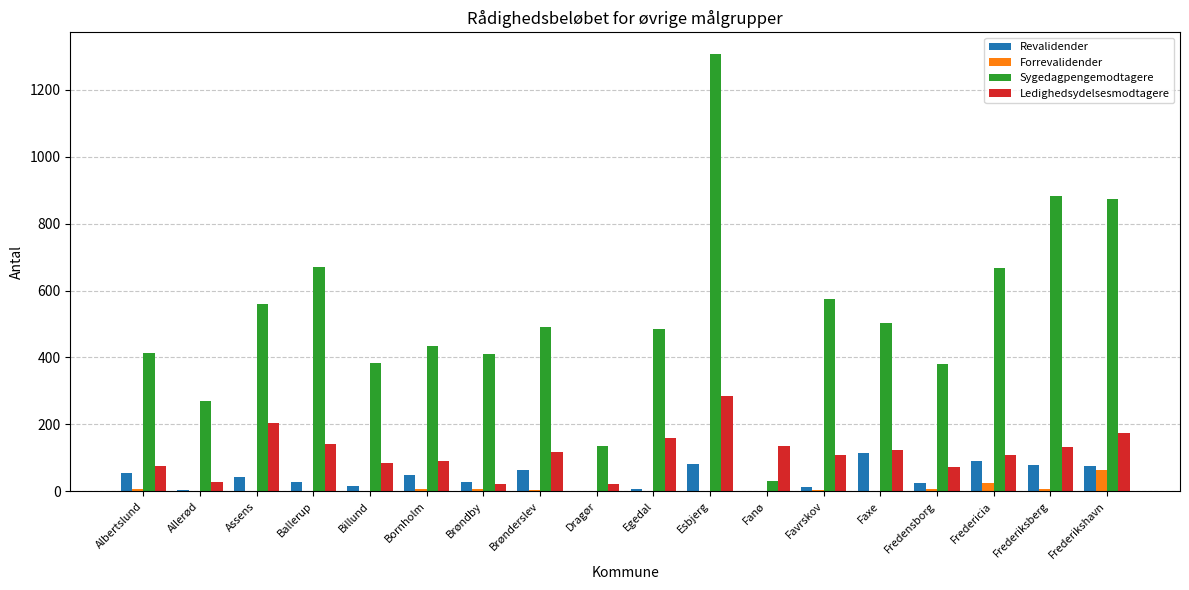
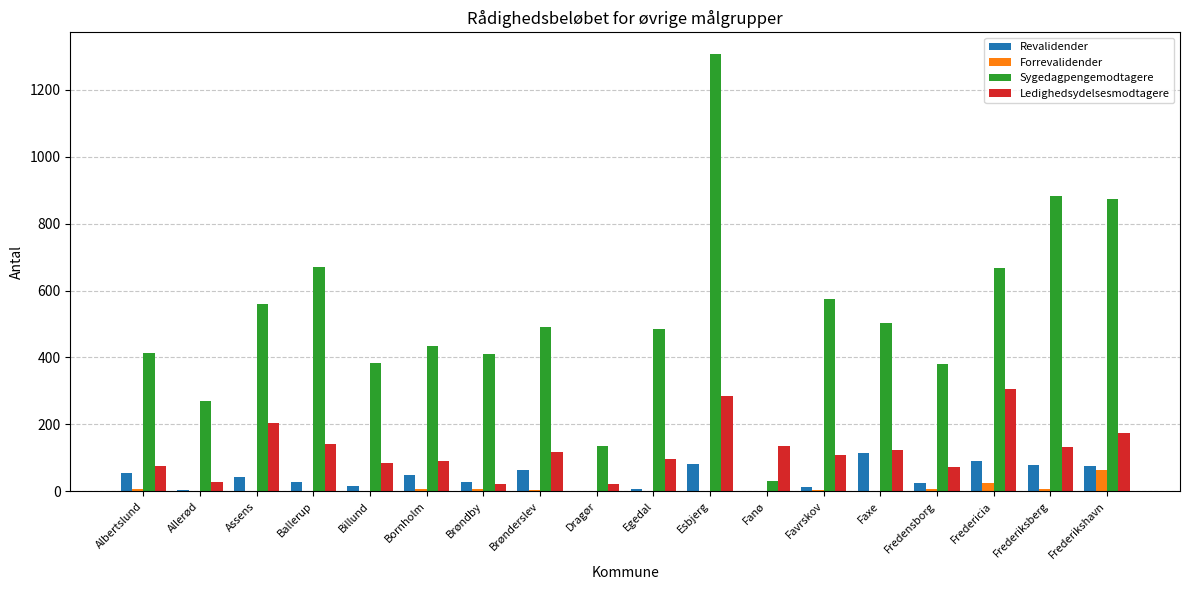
Ledighedsydelsesmodtagere, Egedal: 160 -> 100
Ledighedsydelsesmodtagere, Fredericia: 110 -> 310
